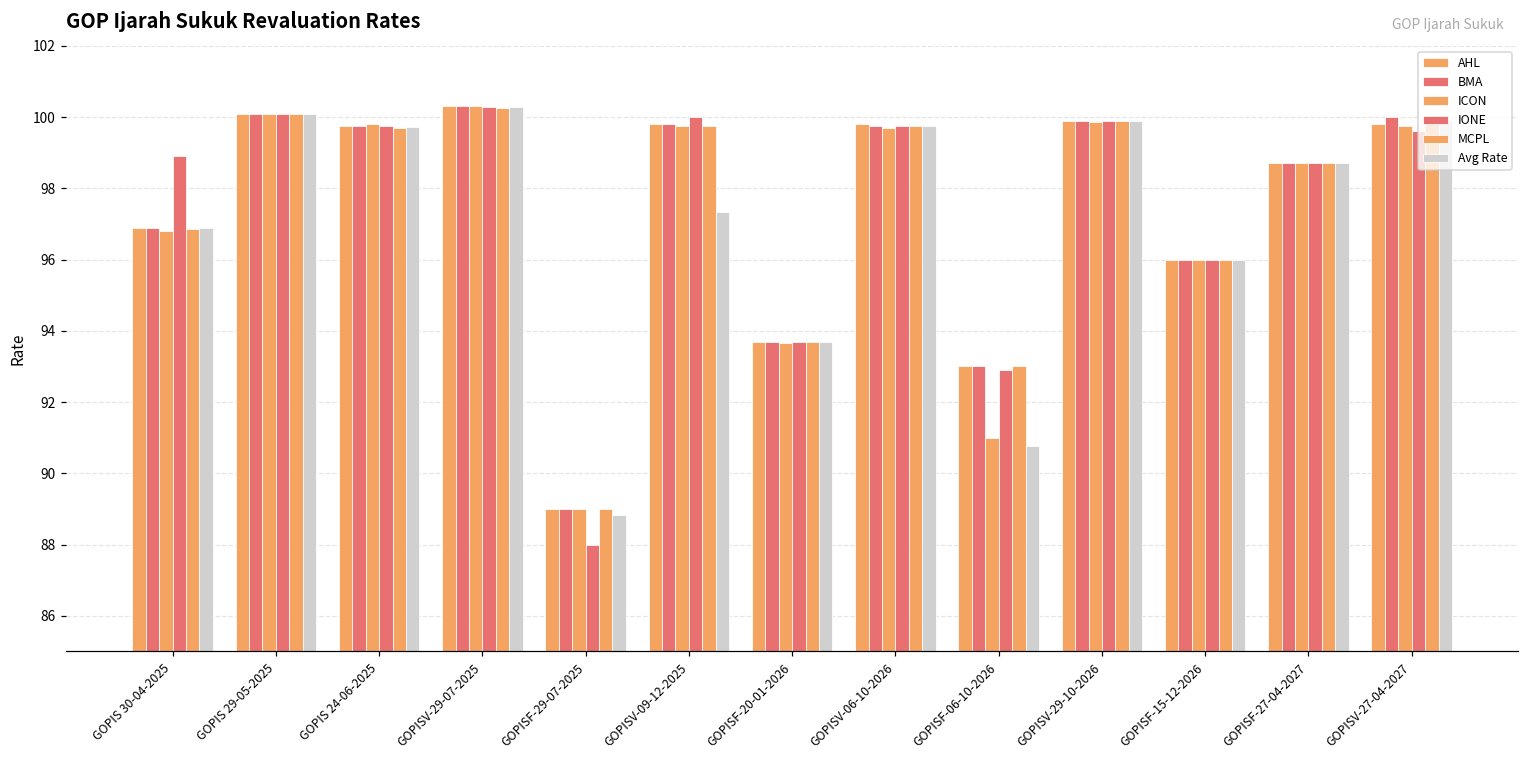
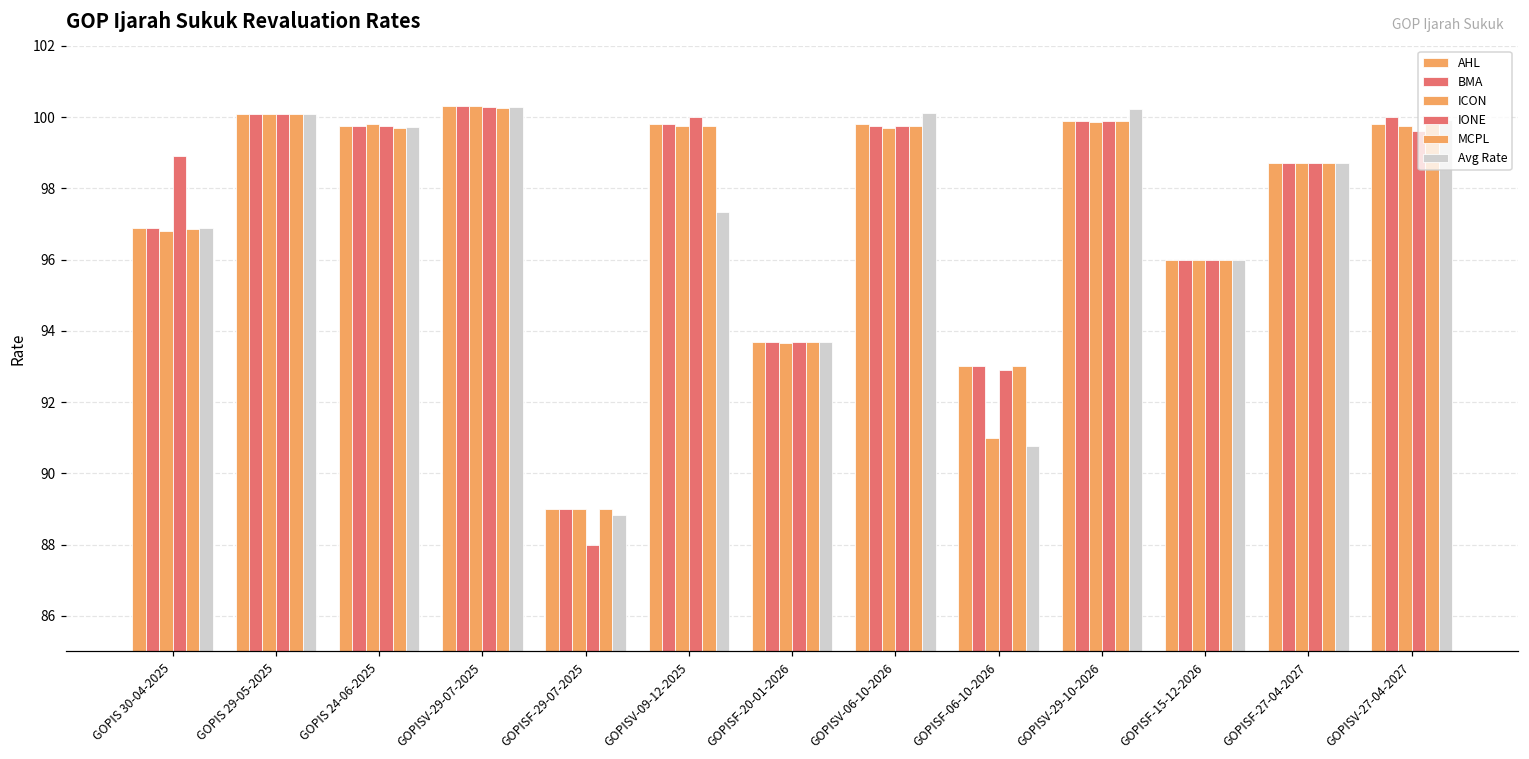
Avg Rate, GOPISV-06-10-2026: 99.8 -> 100.1
Avg Rate, GOPISV-29-10-2026: 99.9 -> 100.2
